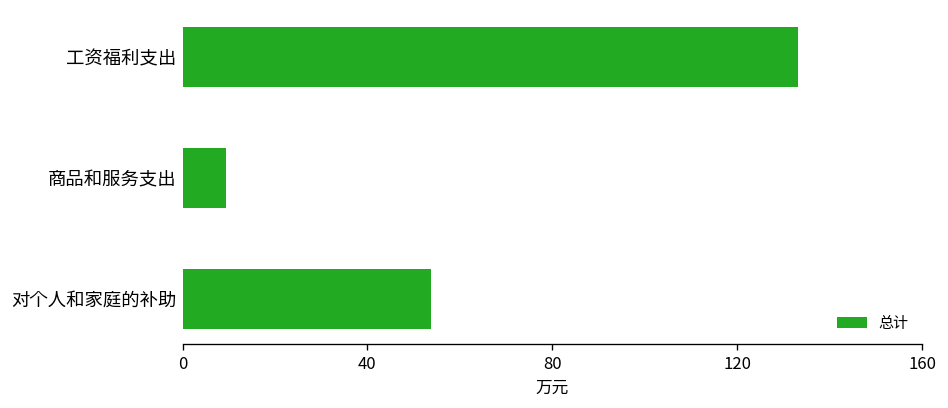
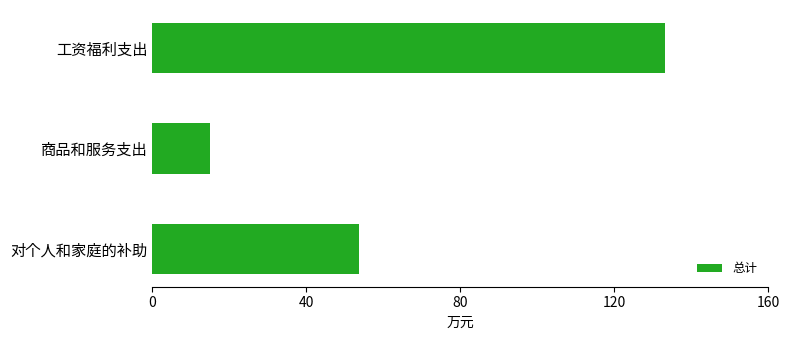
商品和服务支出: 9 -> 15
